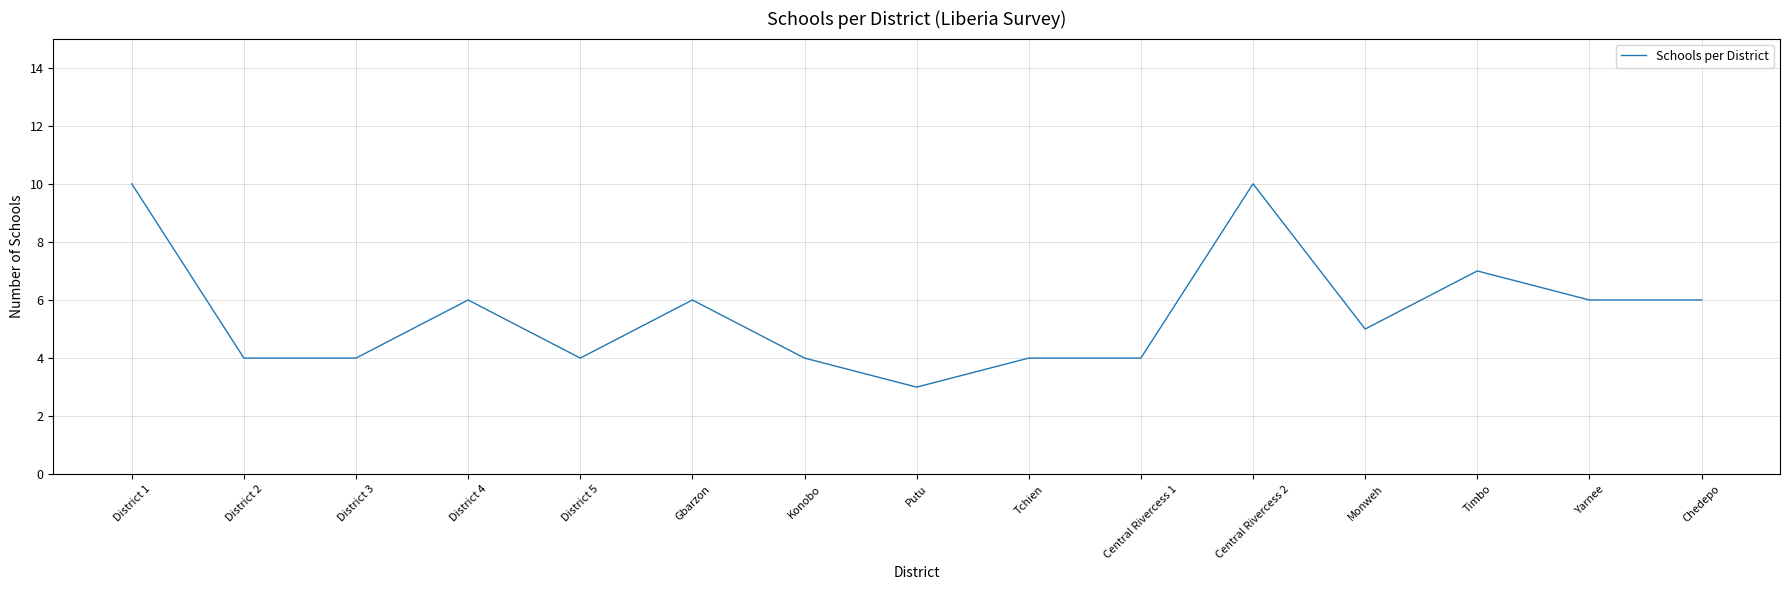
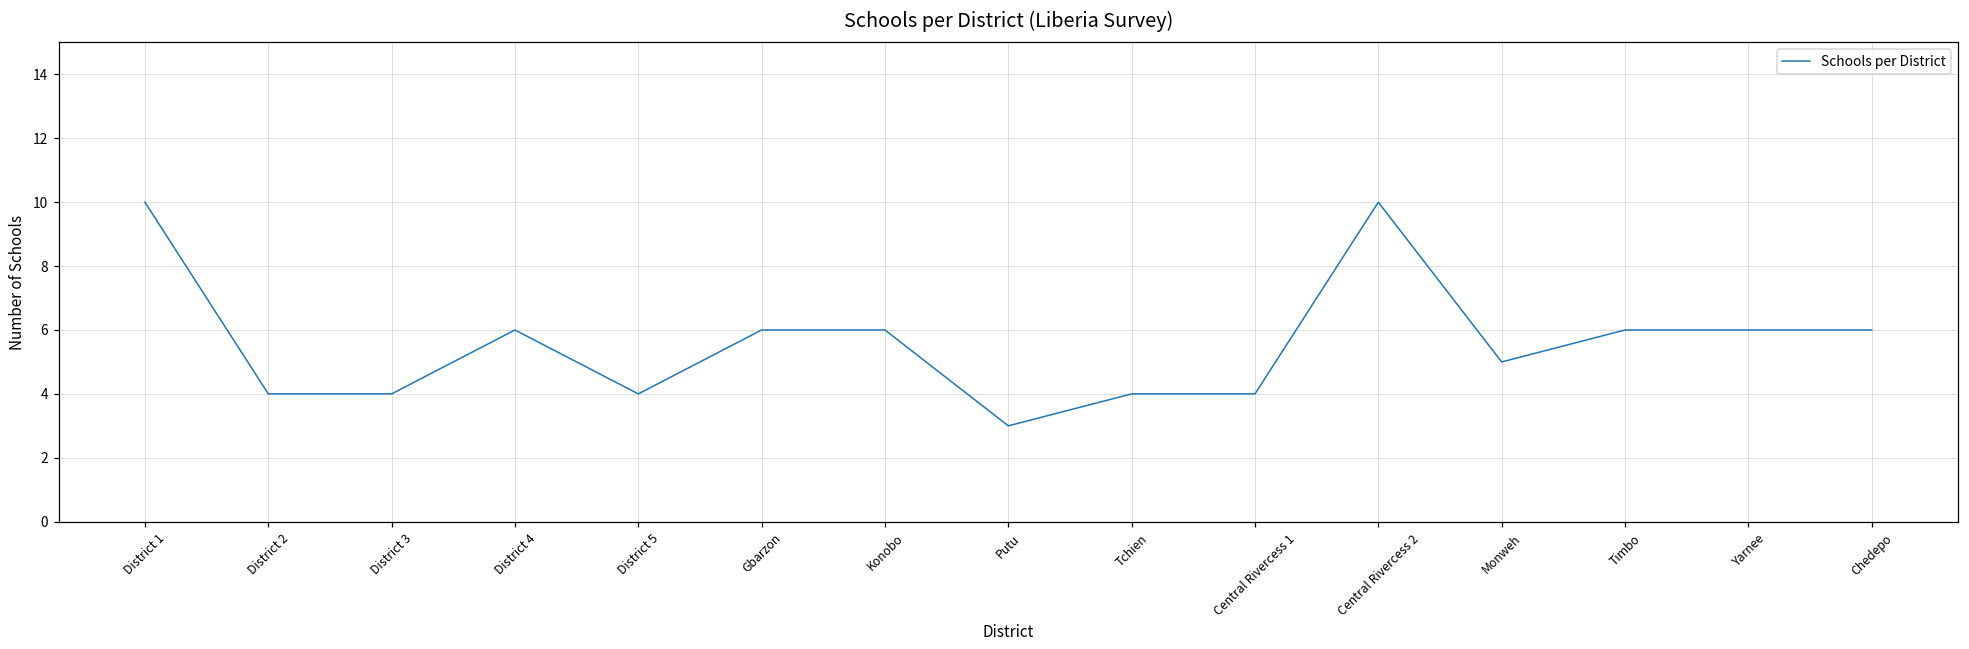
Konobo: 4 -> 6
Timbo: 7 -> 6
